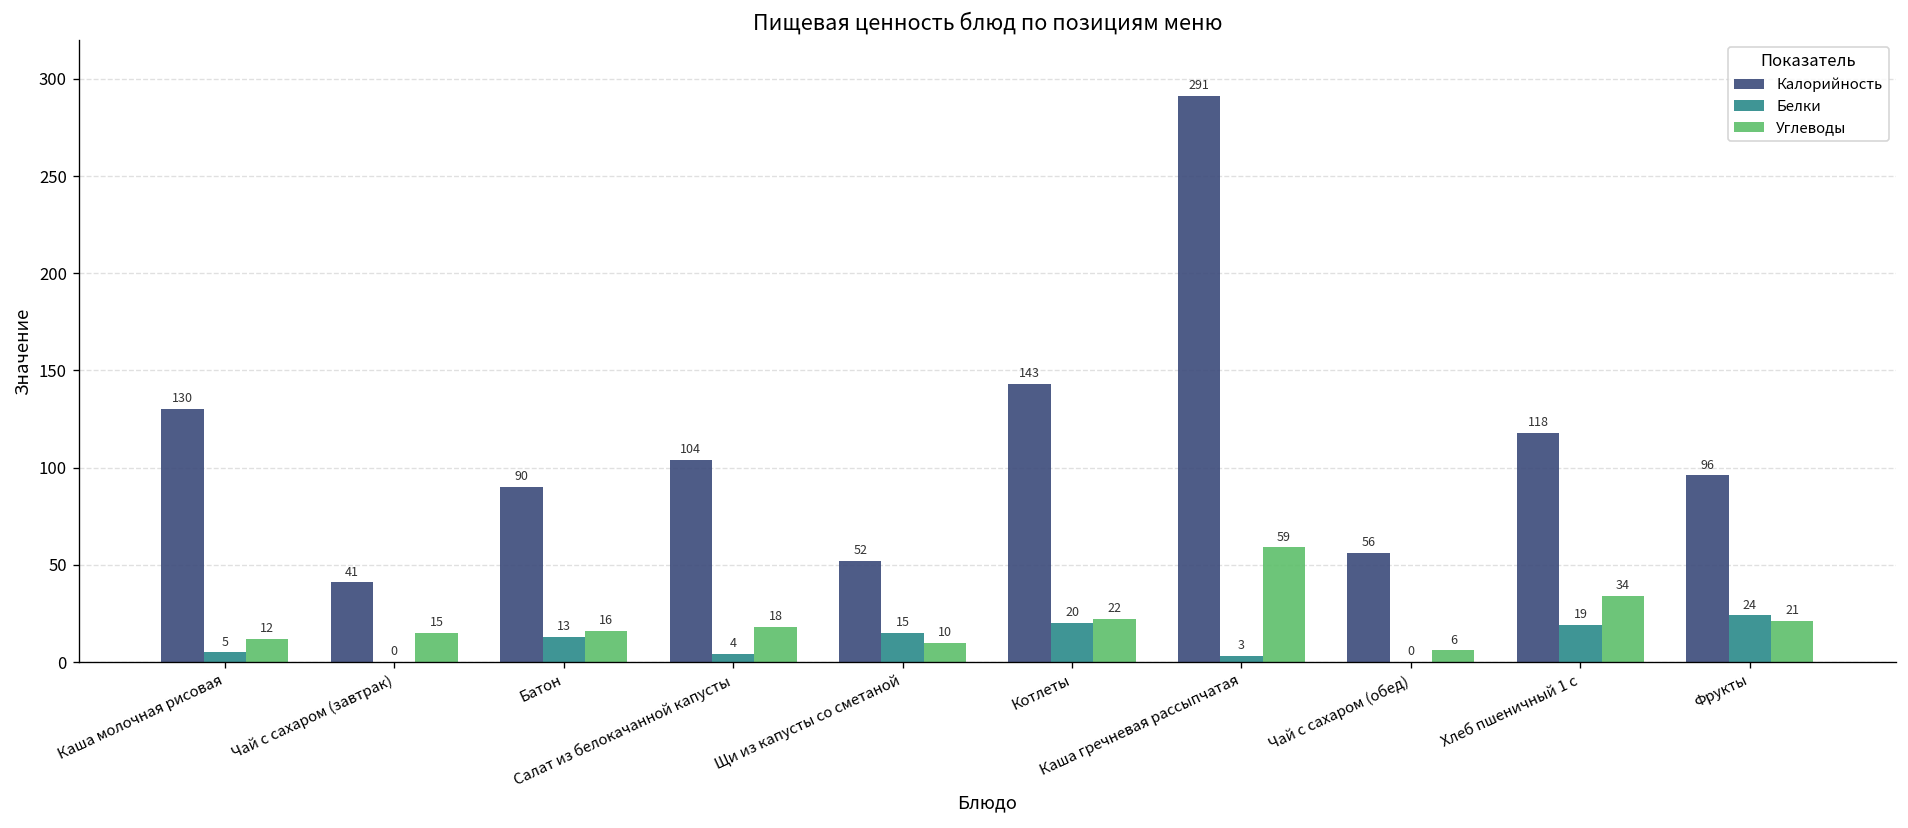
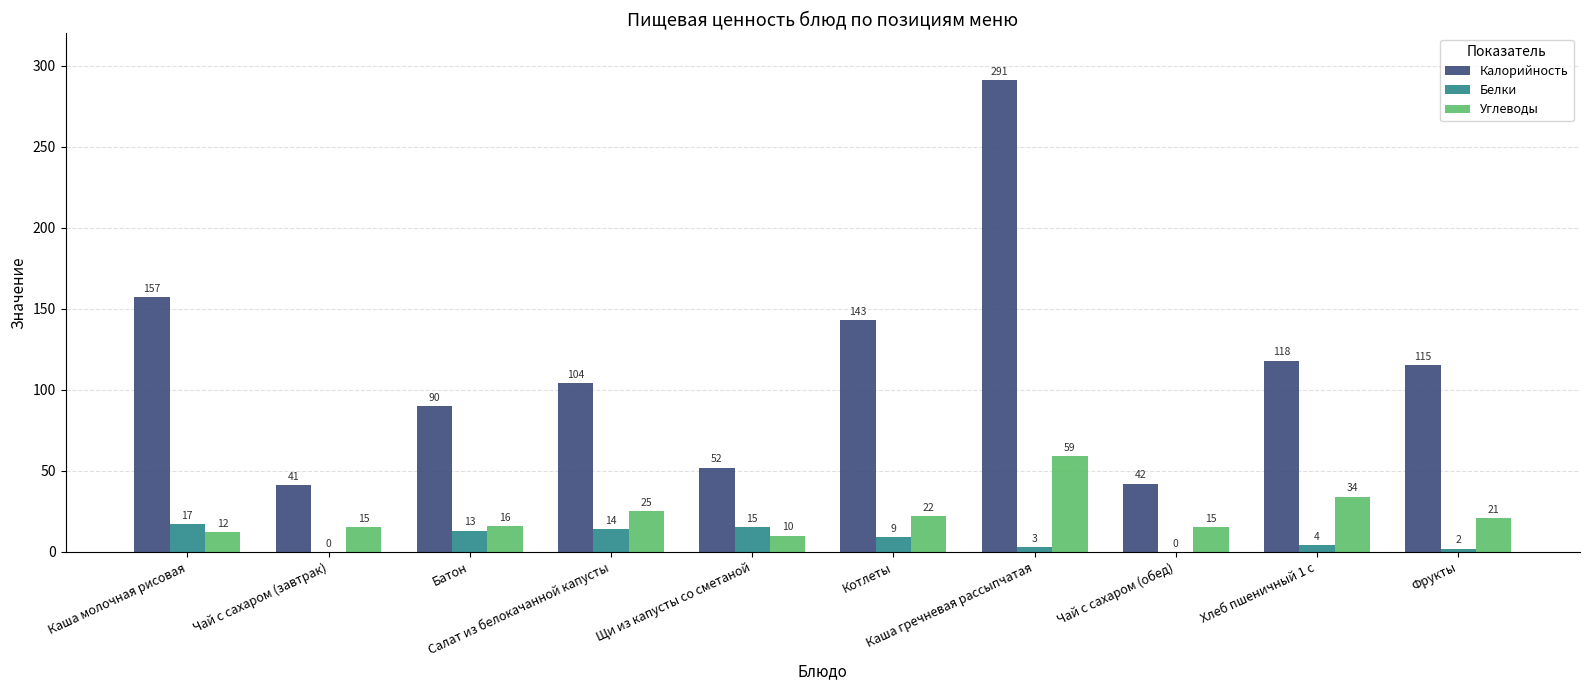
Калорийность, Каша молочная рисовая: 130 -> 157
Белки, Каша молочная рисовая: 5 -> 17
Белки, Салат из белокачанной капусты: 4 -> 14
Углеводы, Салат из белокачанной капусты: 18 -> 25
Белки, Котлеты: 20 -> 9
Калорийность, Чай с сахаром (обед): 56 -> 42
Углеводы, Чай с сахаром (обед): 6 -> 15
Белки, Хлеб пшеничный 1 с: 19 -> 4
Калорийность, Фрукты: 96 -> 115
Белки, Фрукты: 24 -> 2
